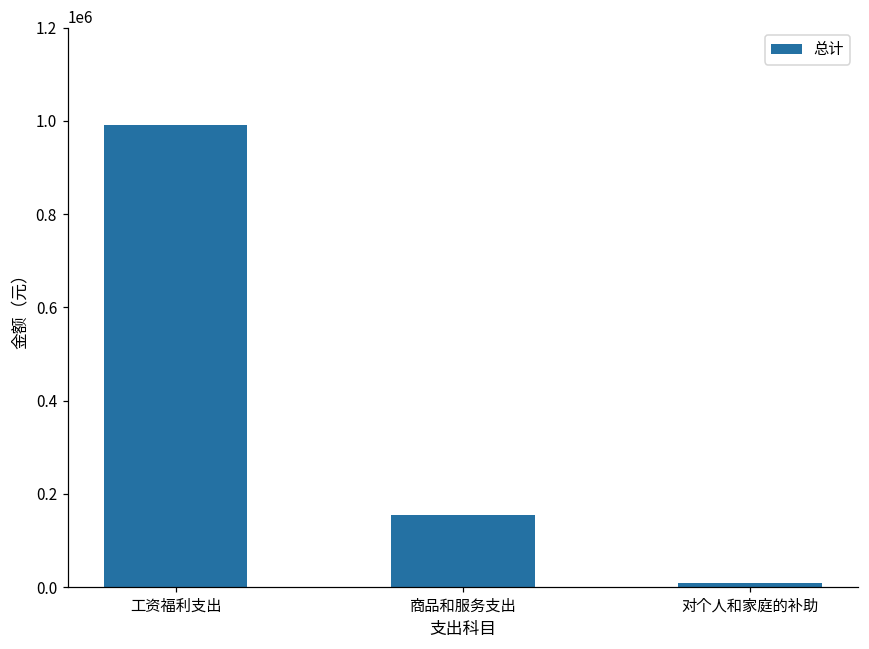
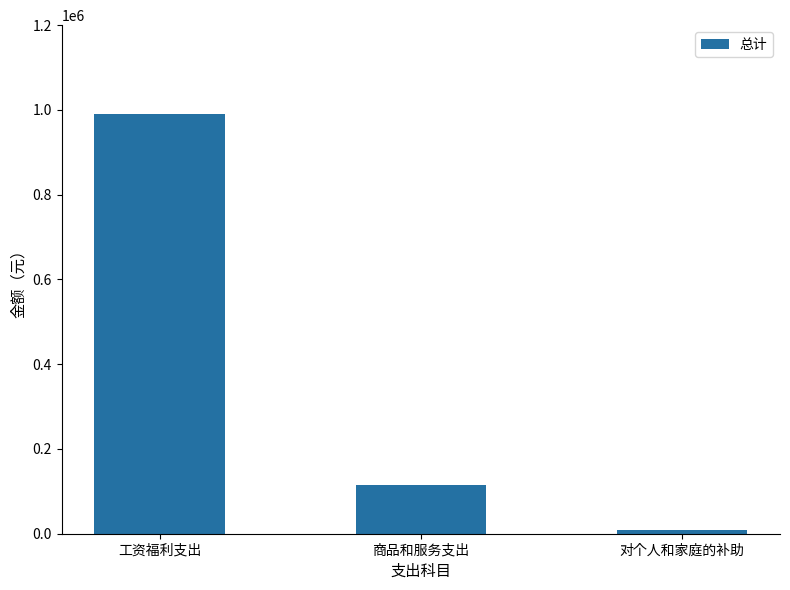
商品和服务支出: 150000 -> 120000
